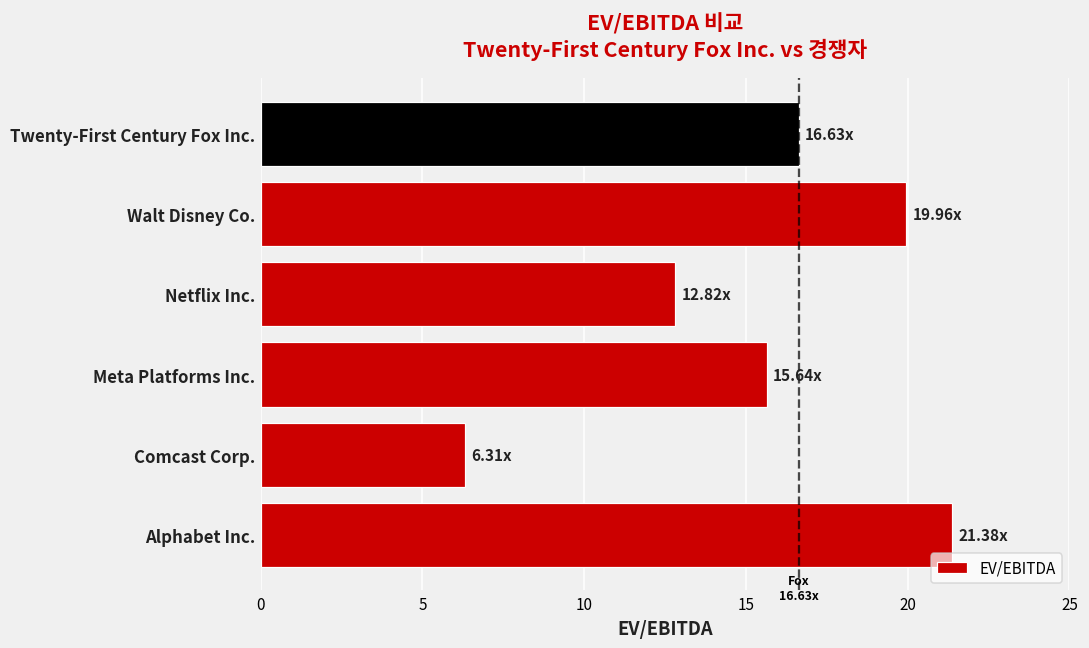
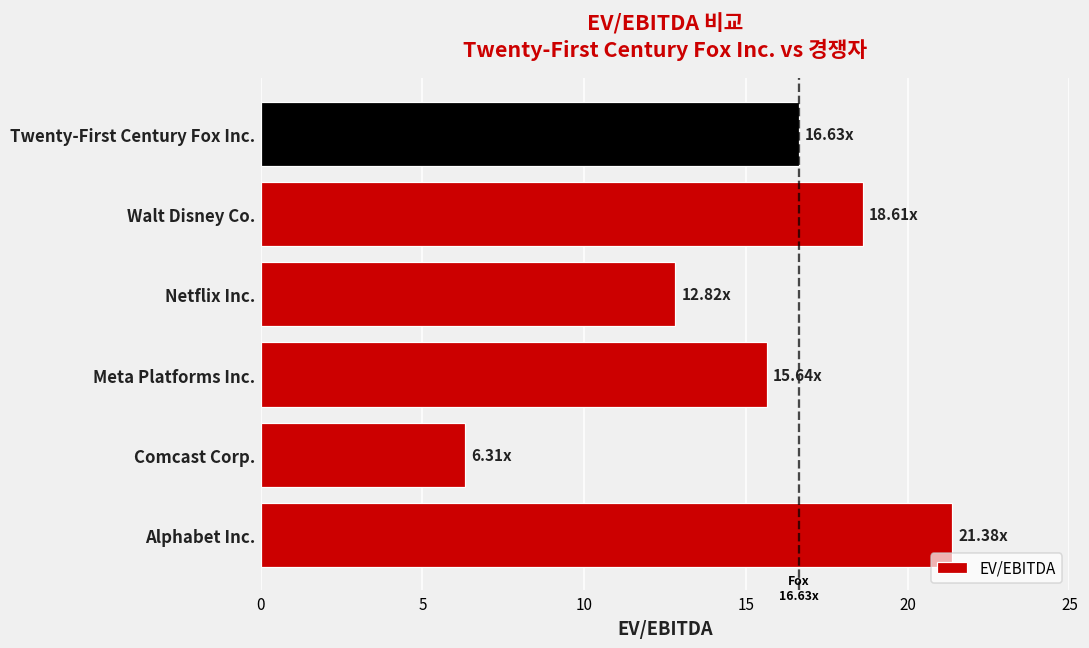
Walt Disney Co.: 19.96x -> 18.61x
